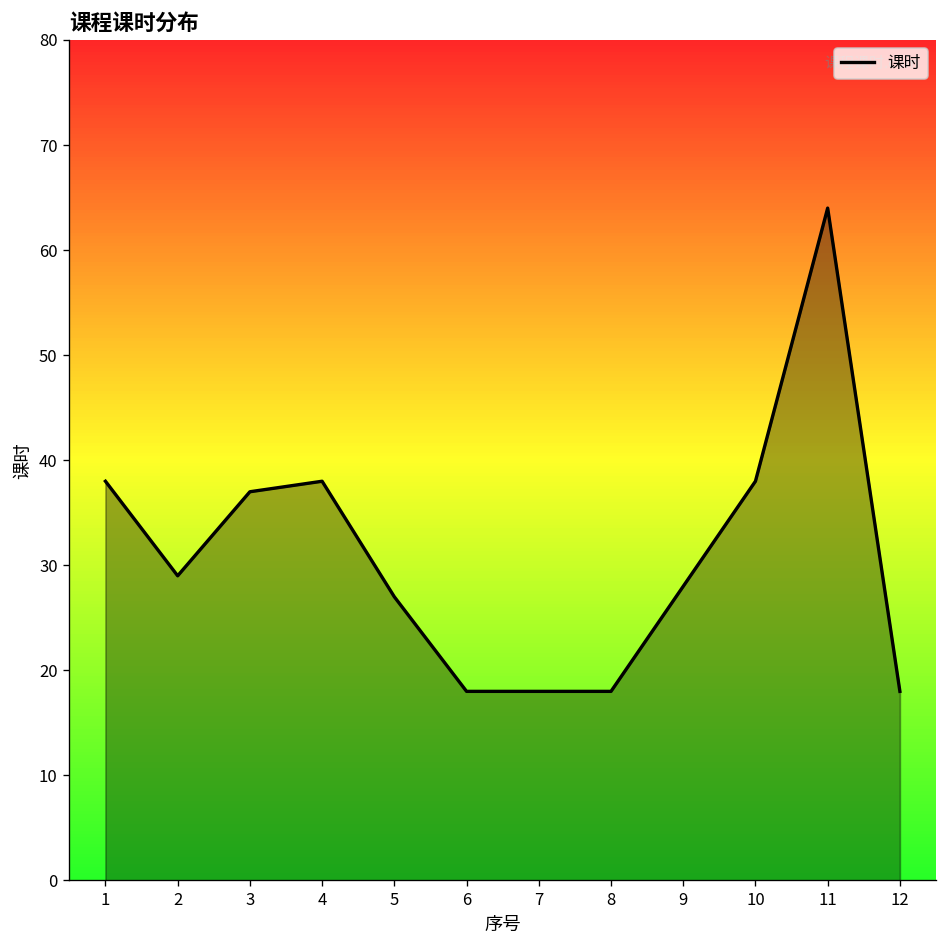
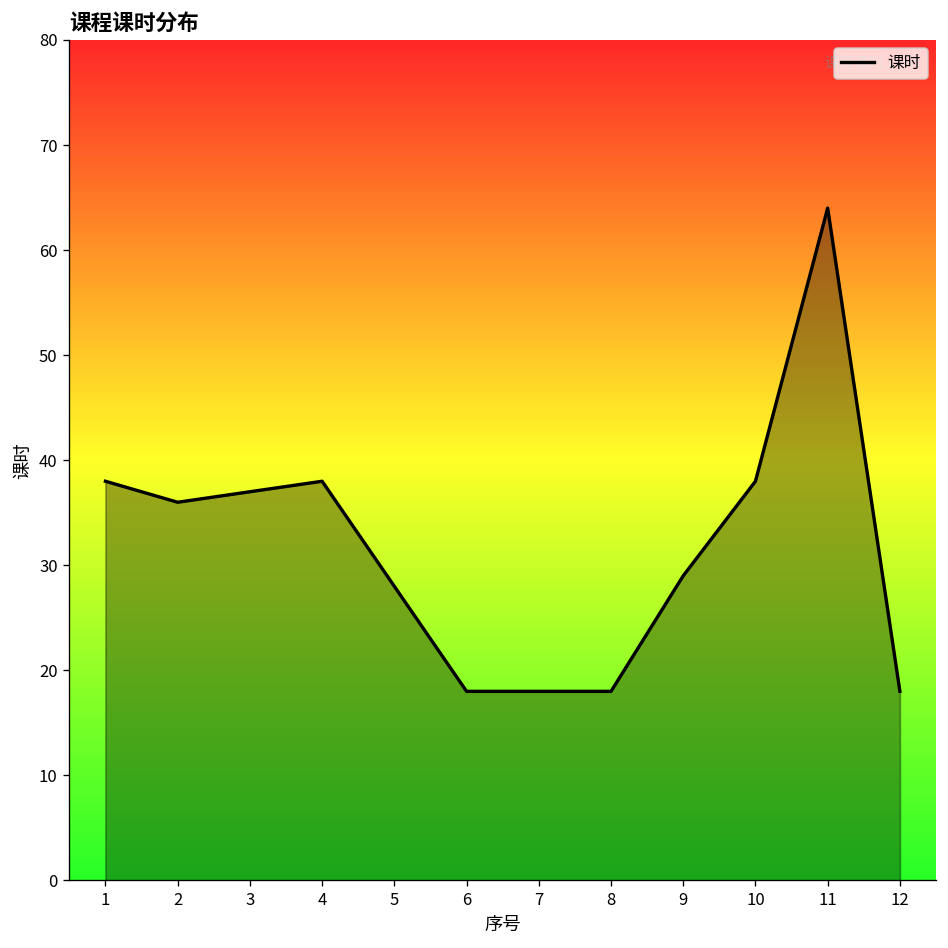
2: 29 -> 36
5: 27 -> 28
9: 28 -> 29
